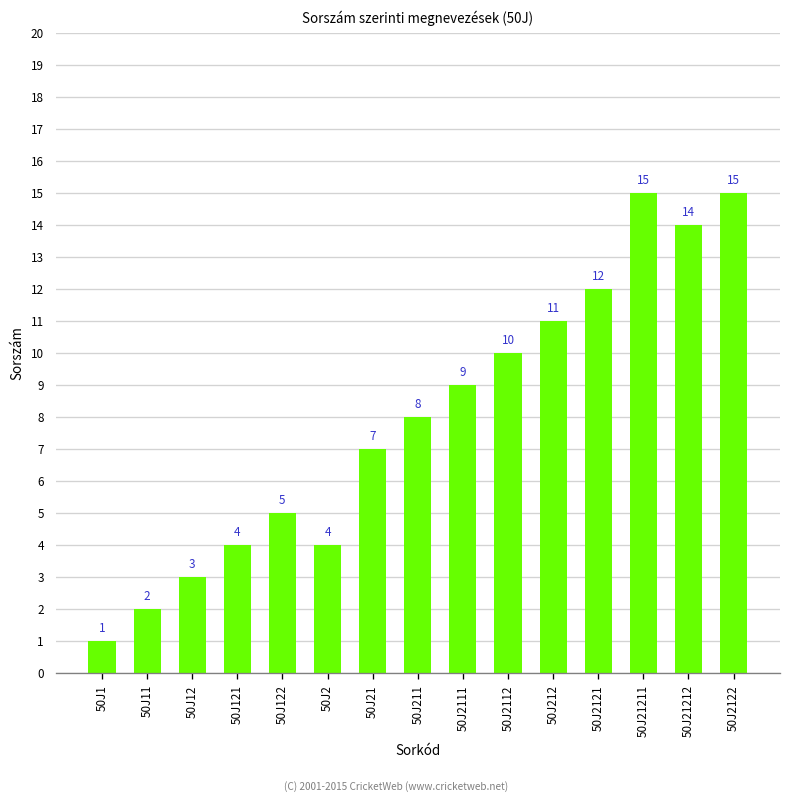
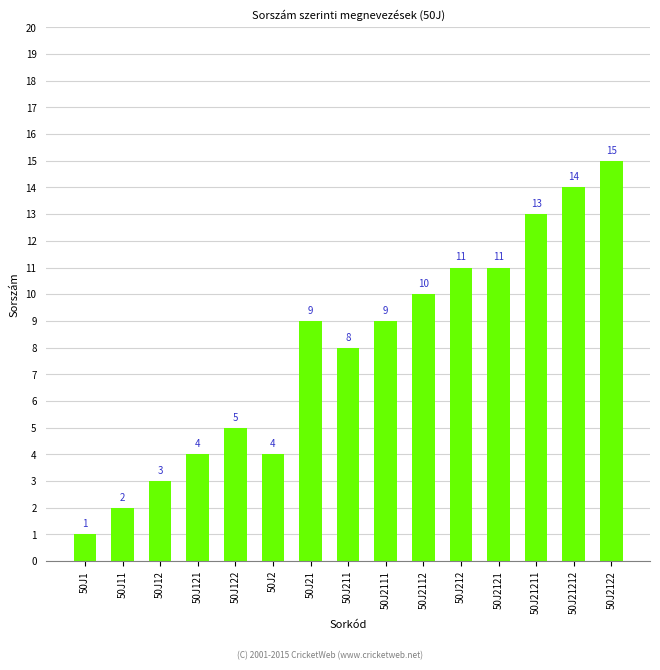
50J21: 7 -> 9
50J2121: 12 -> 11
50J21211: 15 -> 13
